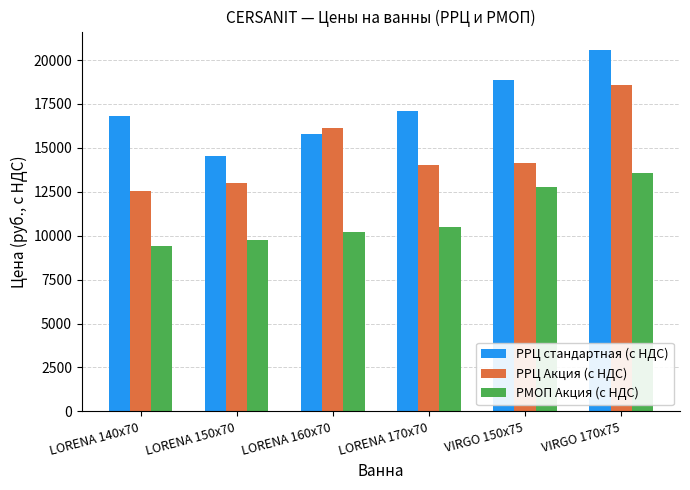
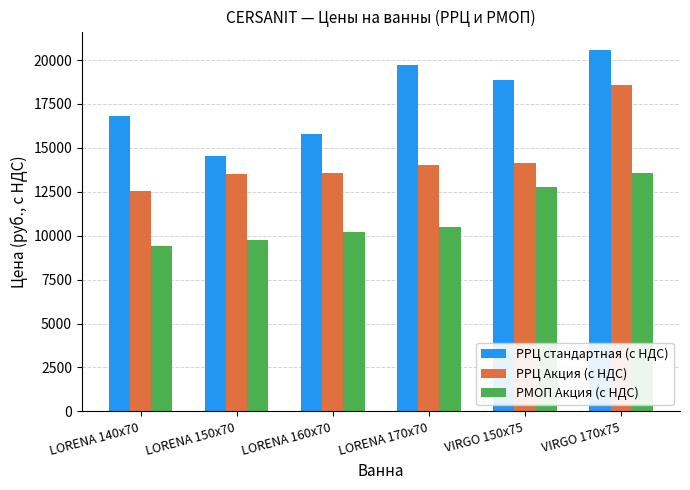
РРЦ Акция (с НДС), LORENA 150x70: 13000 -> 13500
РРЦ Акция (с НДС), LORENA 160x70: 16100 -> 13600
РРЦ стандартная (с НДС), LORENA 170x70: 17100 -> 19700
